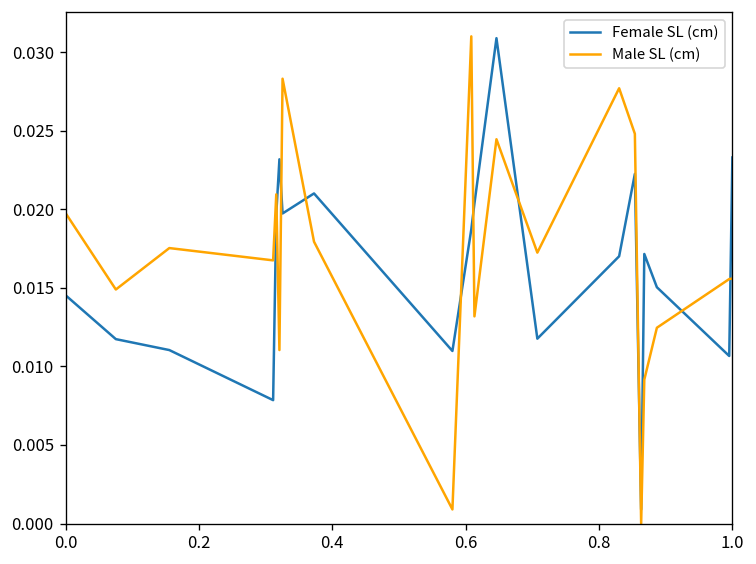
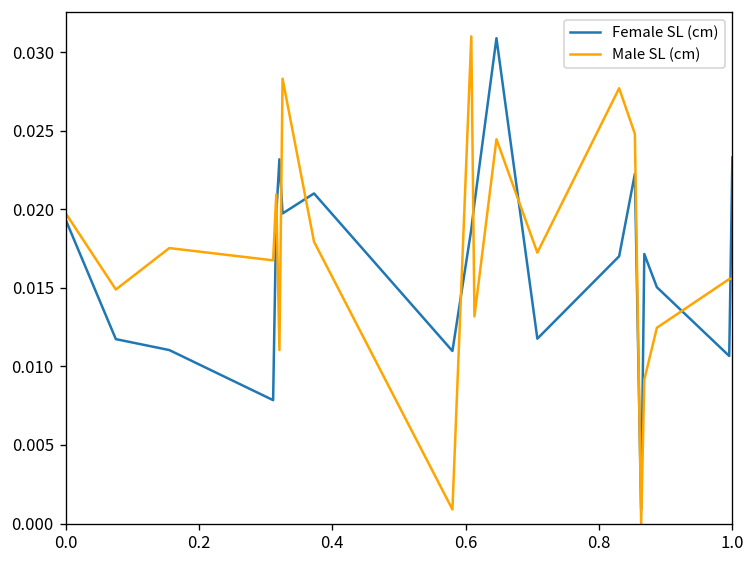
Female SL (cm), 0.0: 0.0145 -> 0.0194
